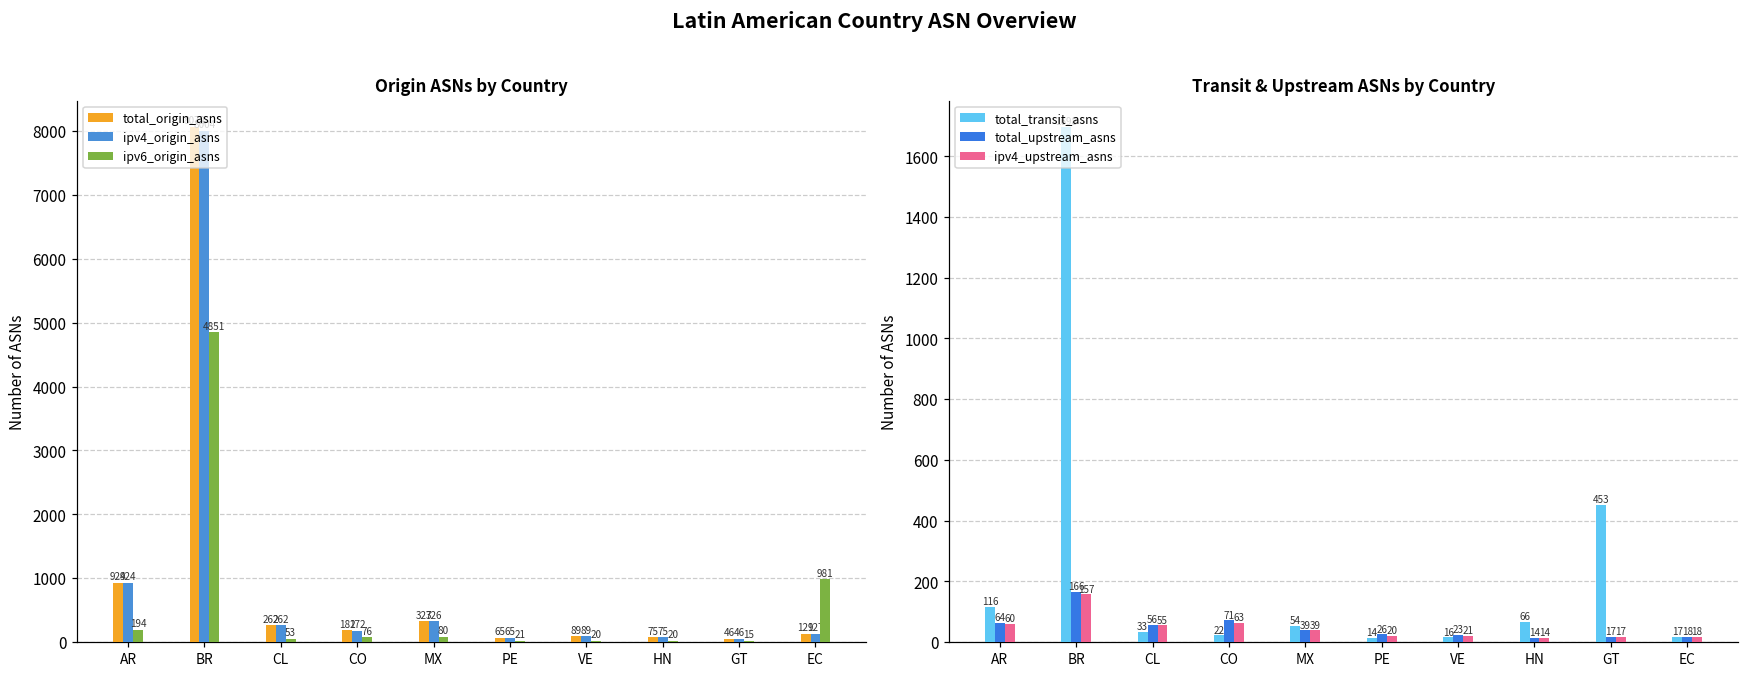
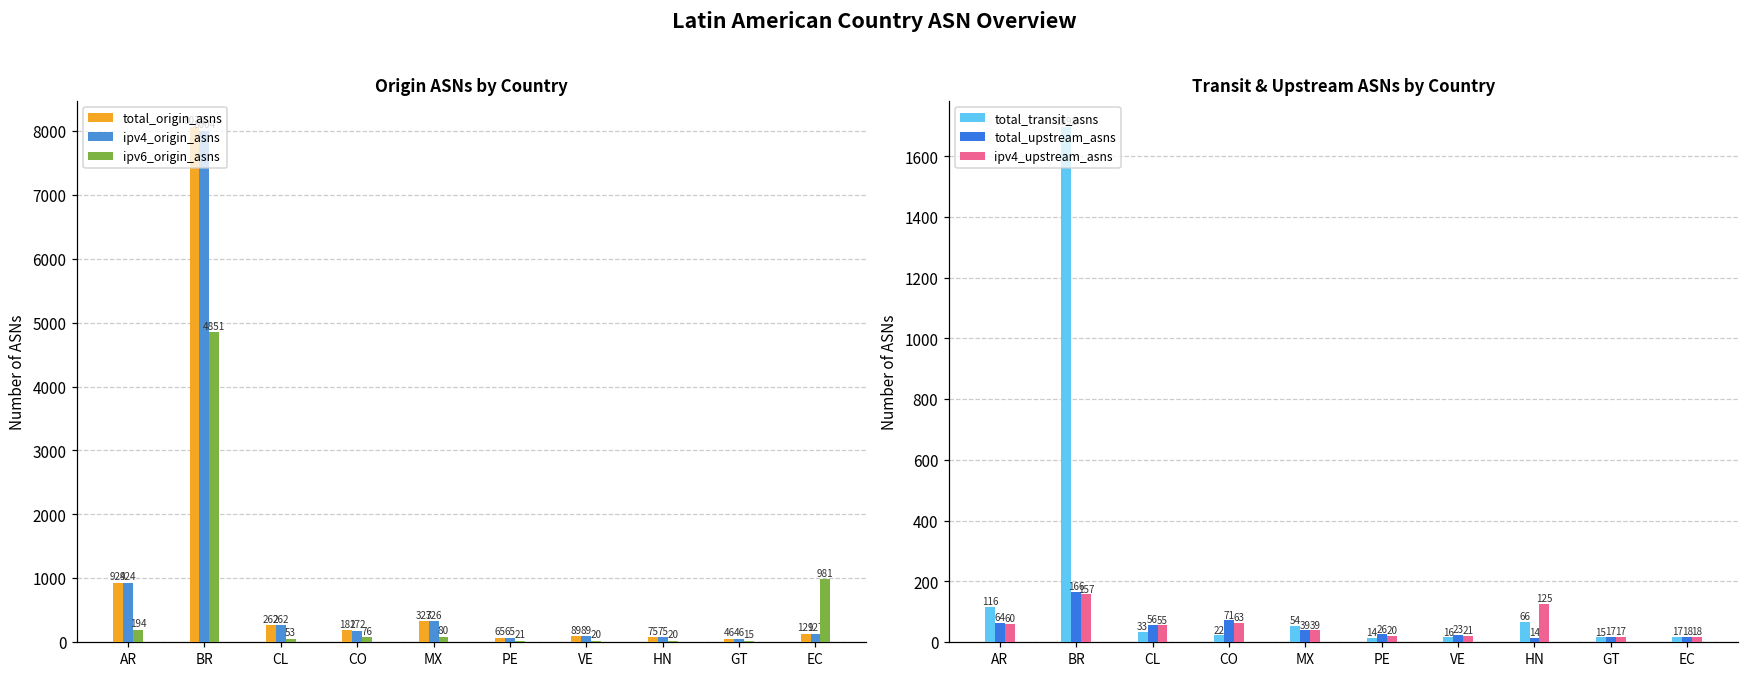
Transit & Upstream ASNs by Country, ipv4_upstream_asns, HN: 14 -> 125
Transit & Upstream ASNs by Country, total_transit_asns, GT: 453 -> 15
